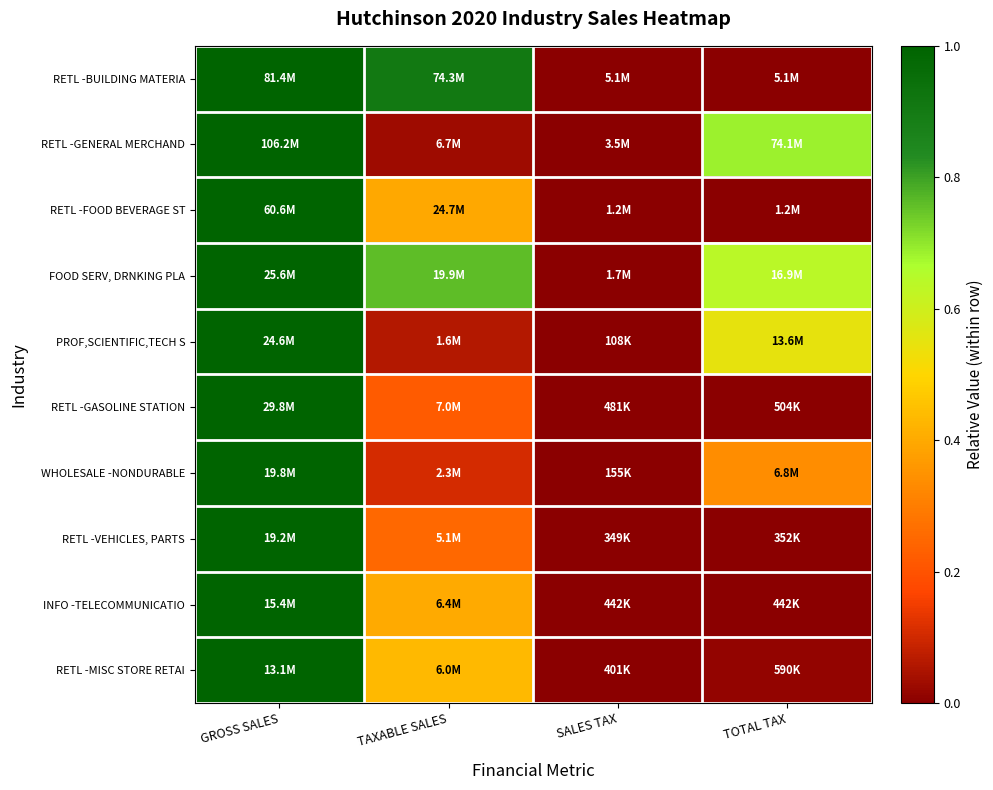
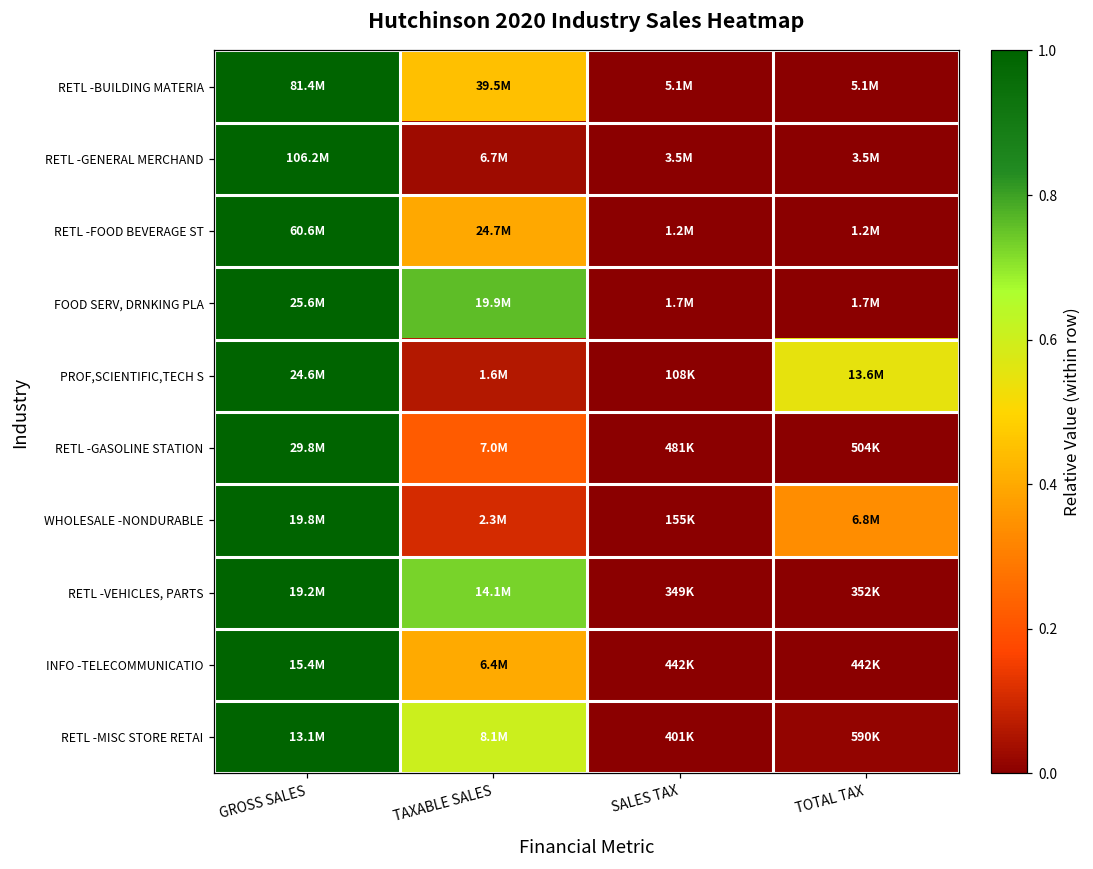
RETL -BUILDING MATERIA, TAXABLE SALES: 74.3M -> 39.5M
RETL -GENERAL MERCHAND, TOTAL TAX: 74.1M -> 3.5M
FOOD SERV, DRNKING PLA, TOTAL TAX: 16.9M -> 1.7M
RETL -VEHICLES, PARTS, TAXABLE SALES: 5.1M -> 14.1M
RETL -MISC STORE RETAI, TAXABLE SALES: 6.0M -> 8.1M
